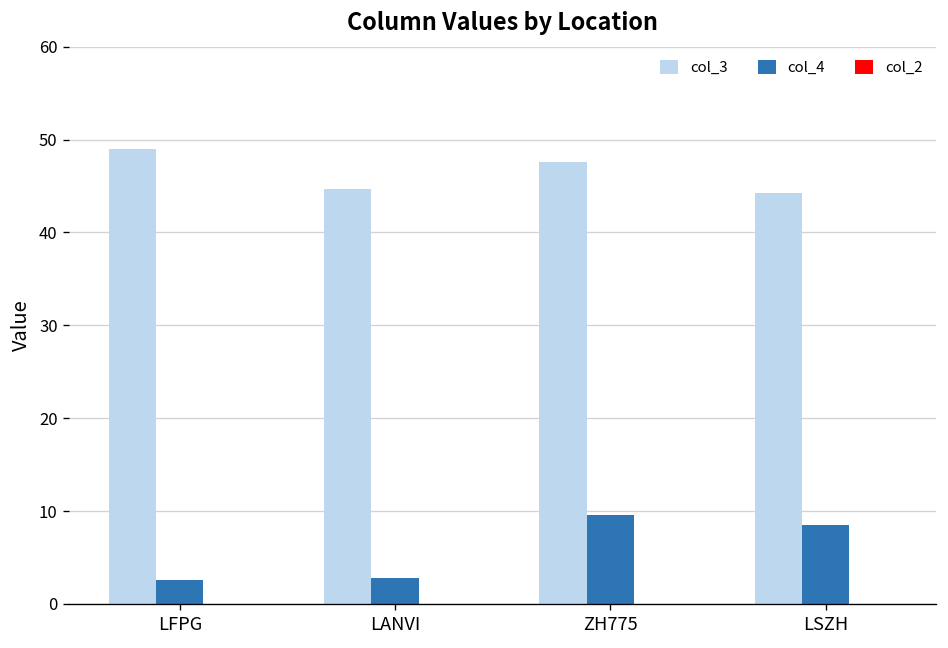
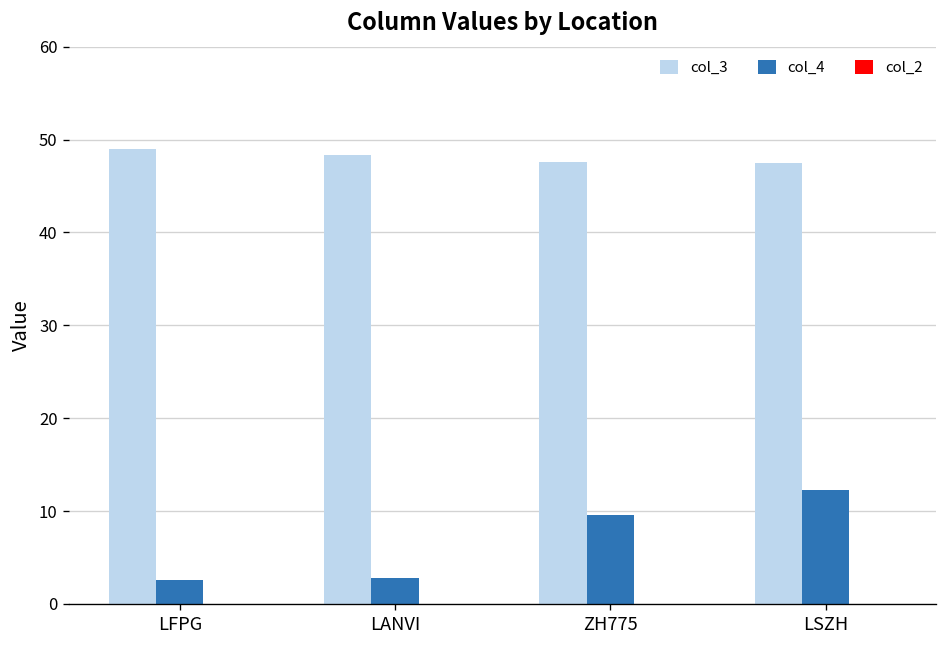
col_3, LANVI: 45 -> 48
col_3, LSZH: 44 -> 47
col_4, LSZH: 9 -> 12
